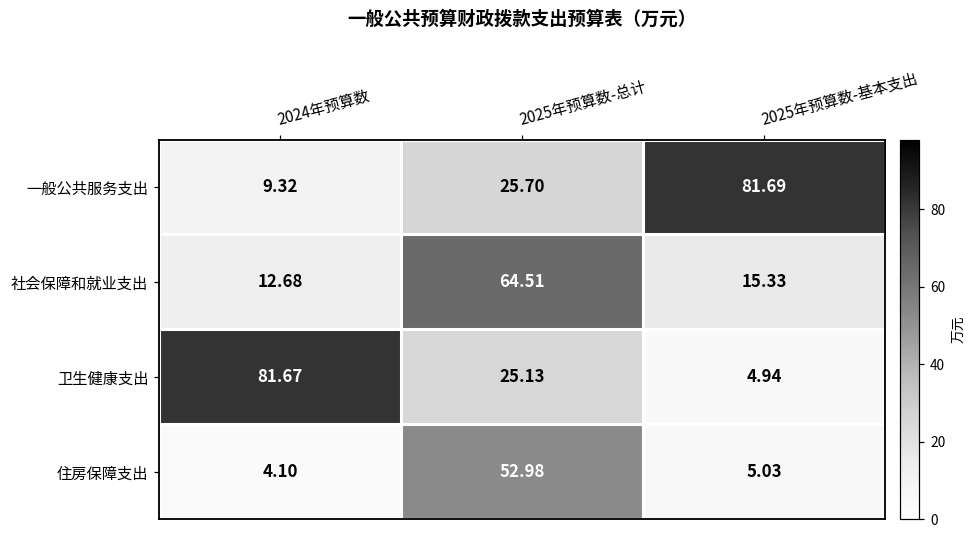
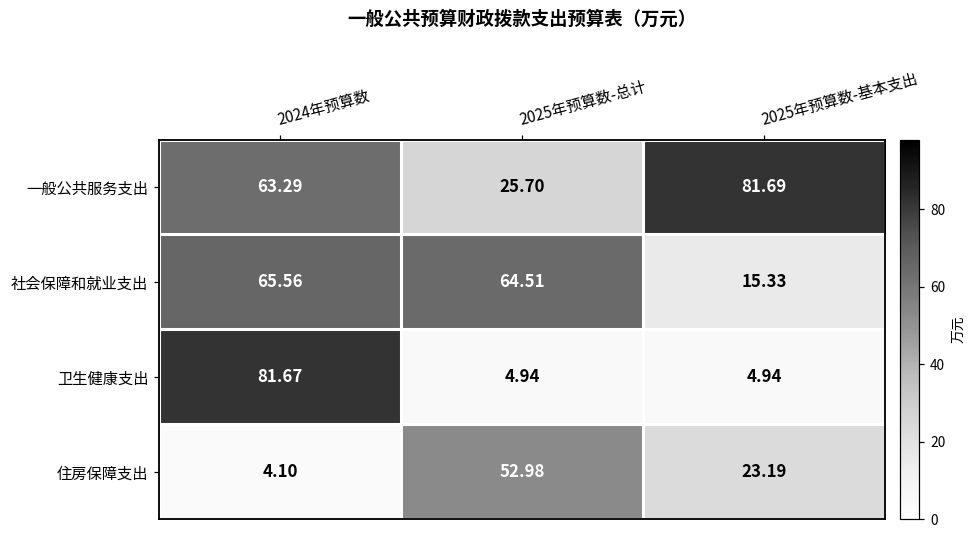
一般公共服务支出, 2024年预算数: 9.32 -> 63.29
社会保障和就业支出, 2024年预算数: 12.68 -> 65.56
卫生健康支出, 2025年预算数-总计: 25.13 -> 4.94
住房保障支出, 2025年预算数-基本支出: 5.03 -> 23.19
